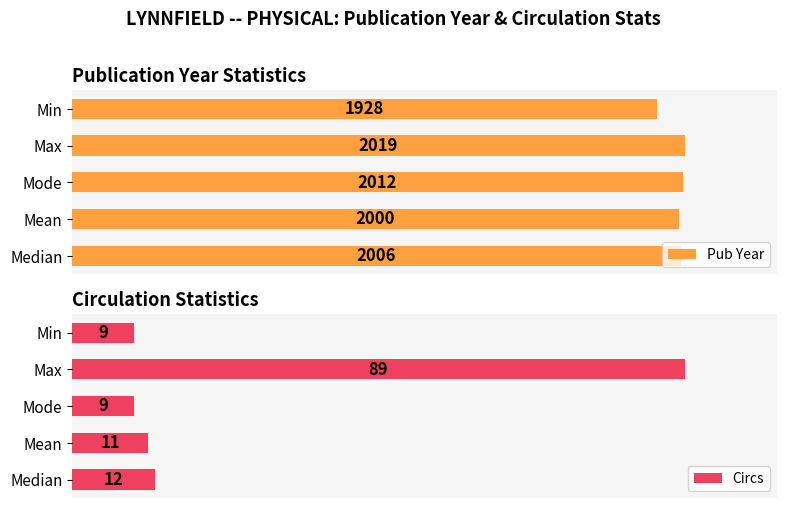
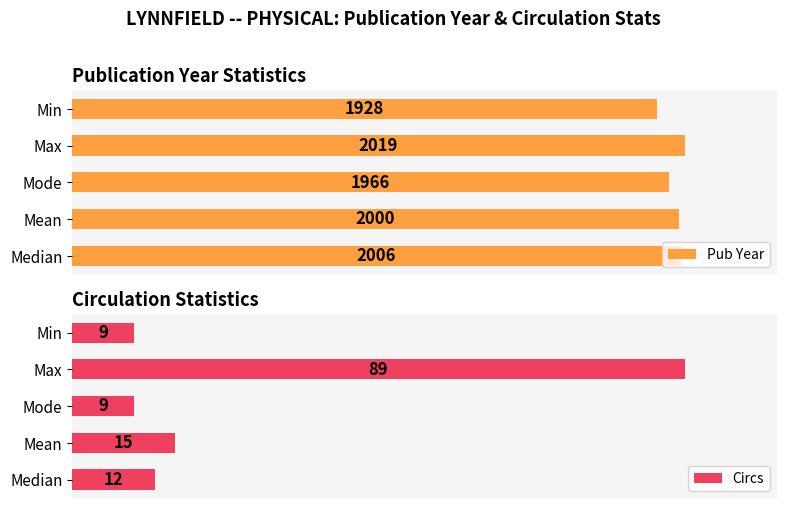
Publication Year Statistics, Mode: 2012 -> 1966
Circulation Statistics, Mean: 11 -> 15
